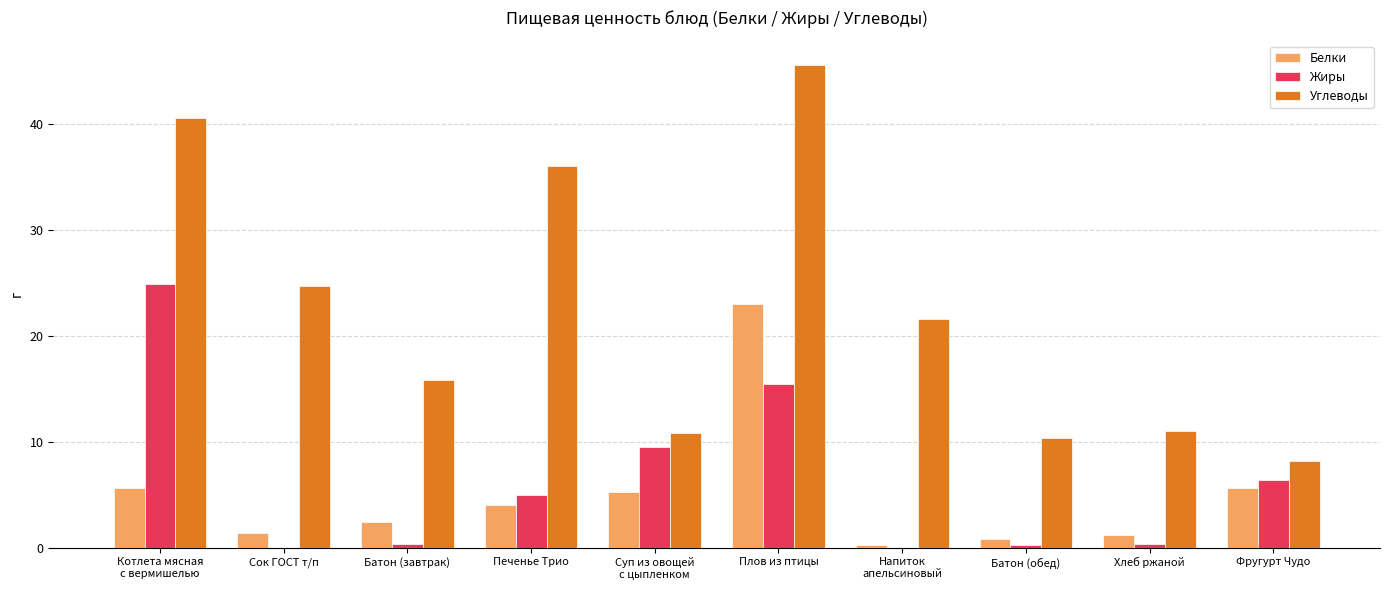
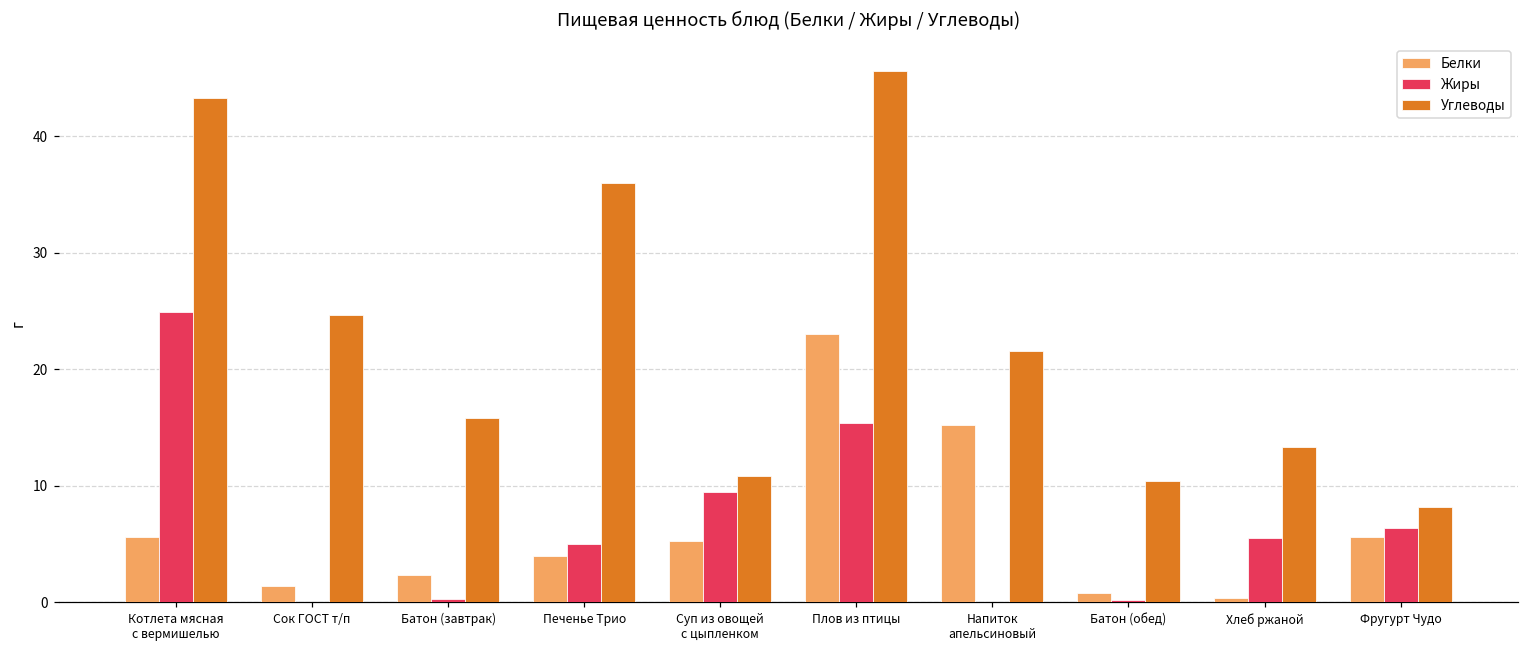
Углеводы, Котлета мясная с вермишелью: 40.6 -> 43.3
Белки, Напиток апельсиновый: 0.2 -> 15.2
Белки, Хлеб ржаной: 1.2 -> 0.4
Жиры, Хлеб ржаной: 0.3 -> 5.5
Углеводы, Хлеб ржаной: 11.0 -> 13.3
